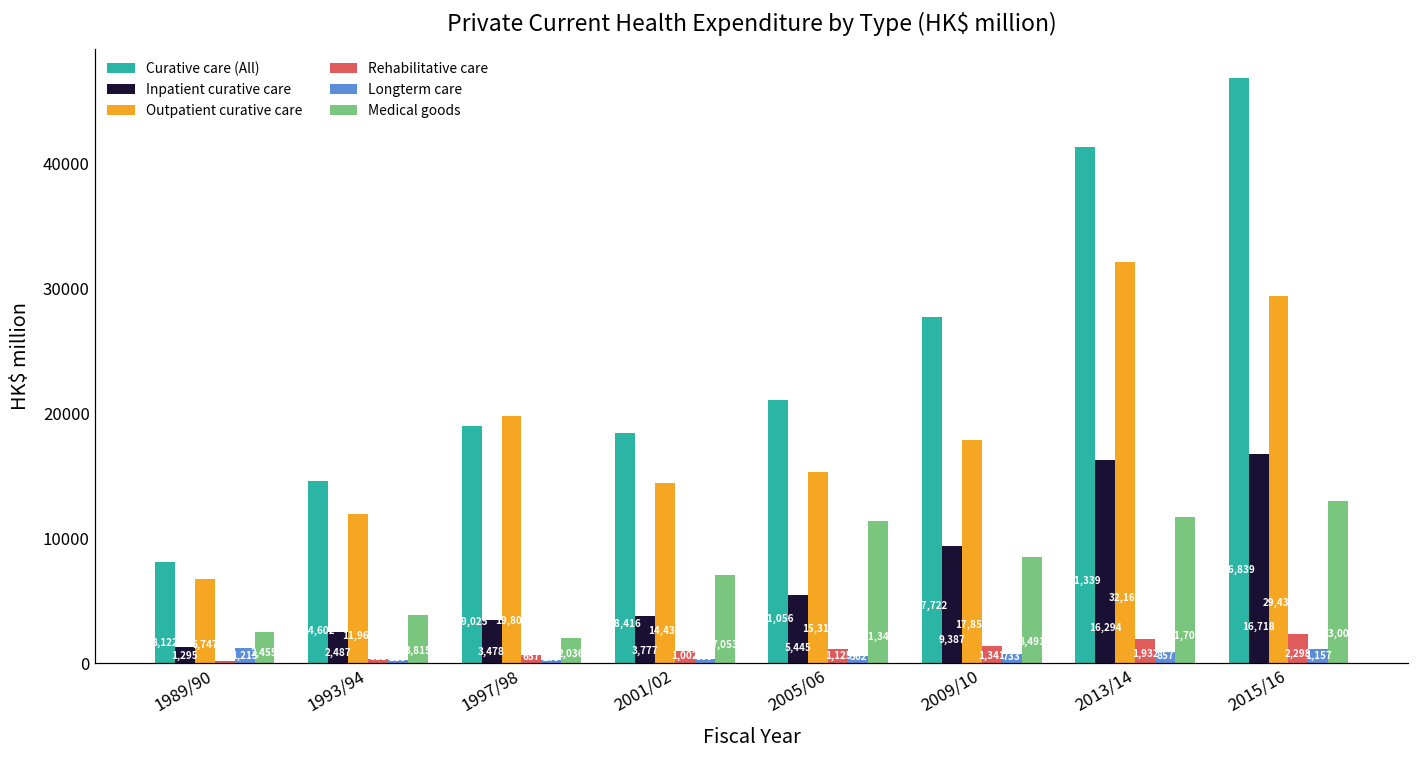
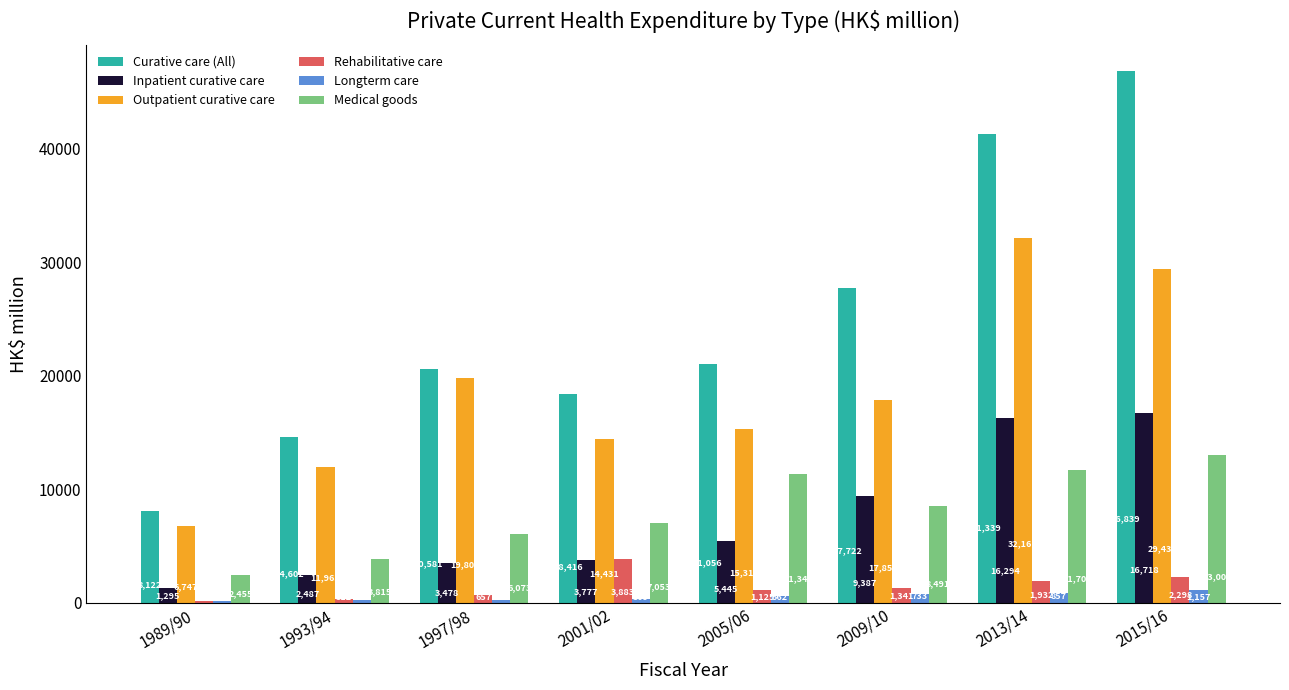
Longterm care, 1989/90: 1200 -> 100
Curative care (All), 1997/98: 19,025 -> 20,581
Medical goods, 1997/98: 2,036 -> 6,073
Rehabilitative care, 2001/02: 1,002 -> 3,883
